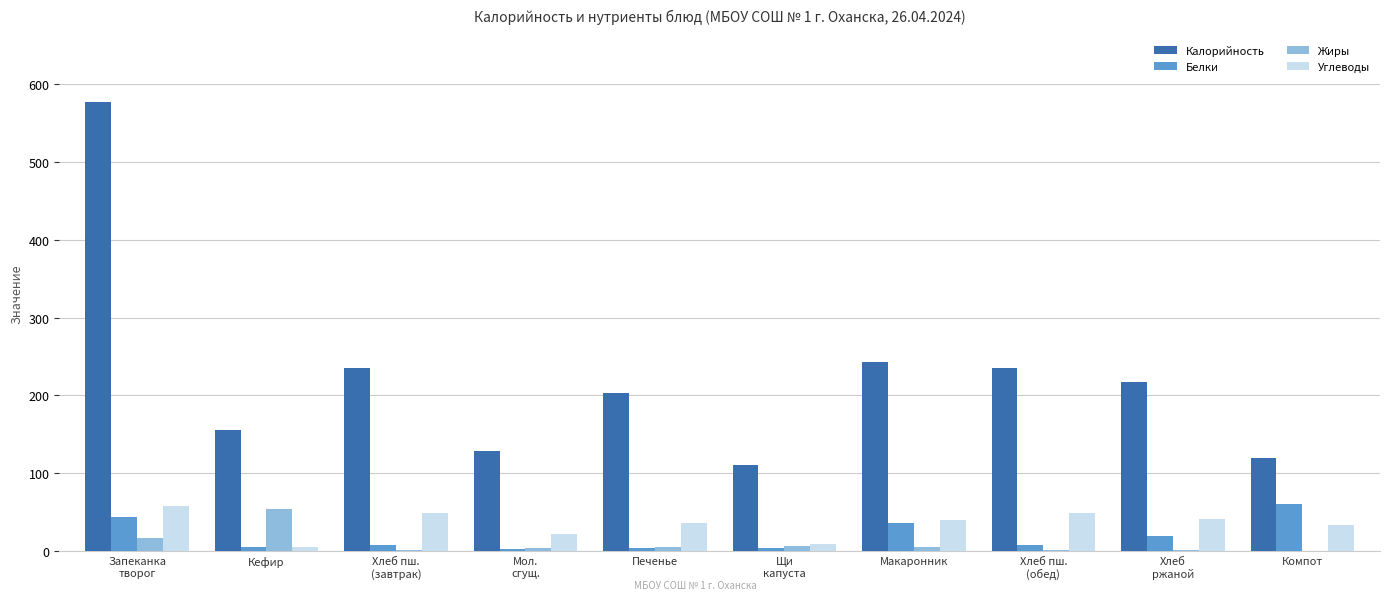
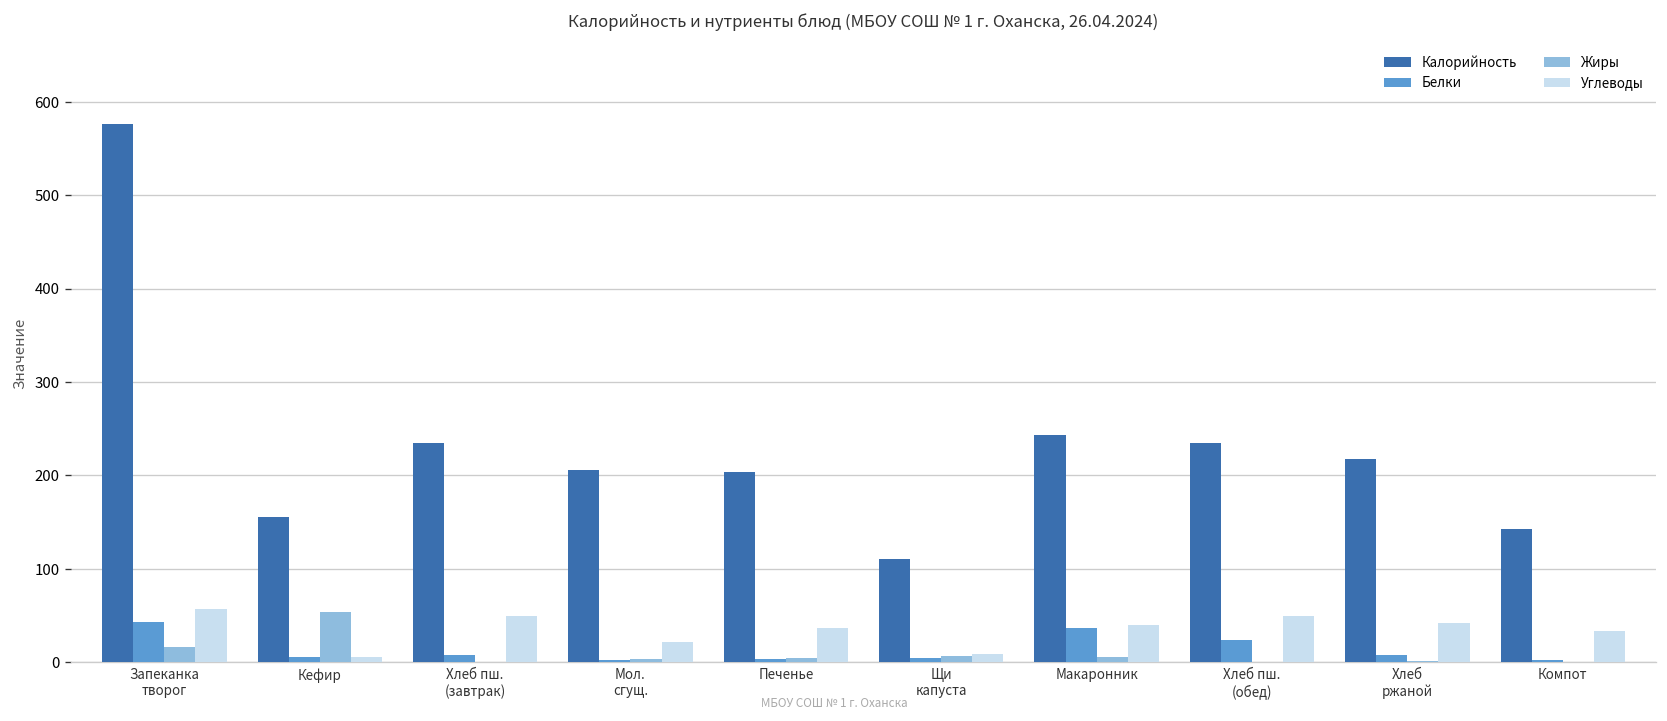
Калорийность, Мол. сгущ.: 130 -> 210
Белки, Хлеб пш. (обед): 10 -> 20
Белки, Хлеб ржаной: 20 -> 10
Калорийность, Компот: 120 -> 140
Белки, Компот: 60 -> 0
